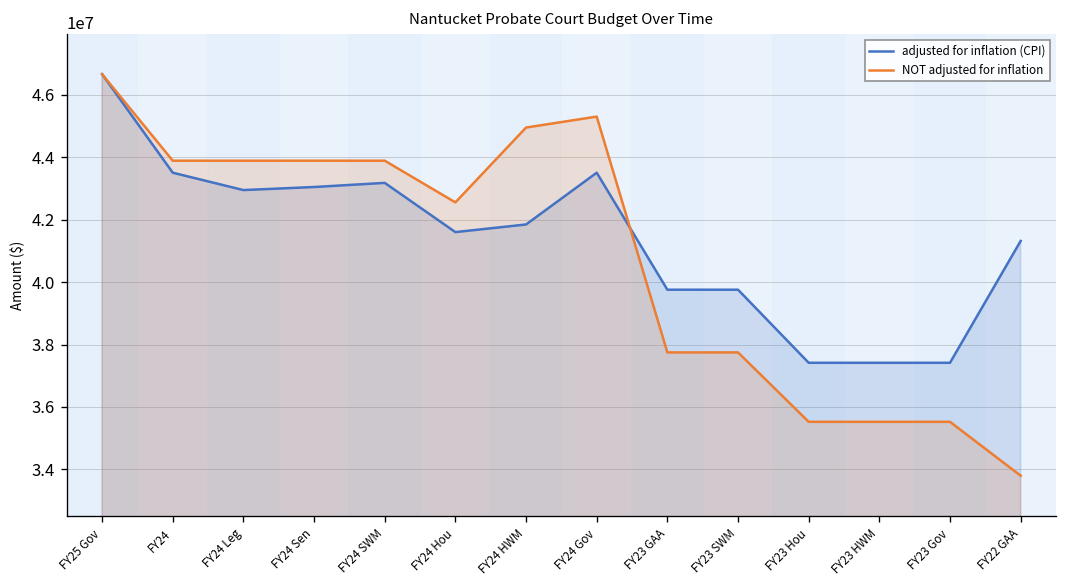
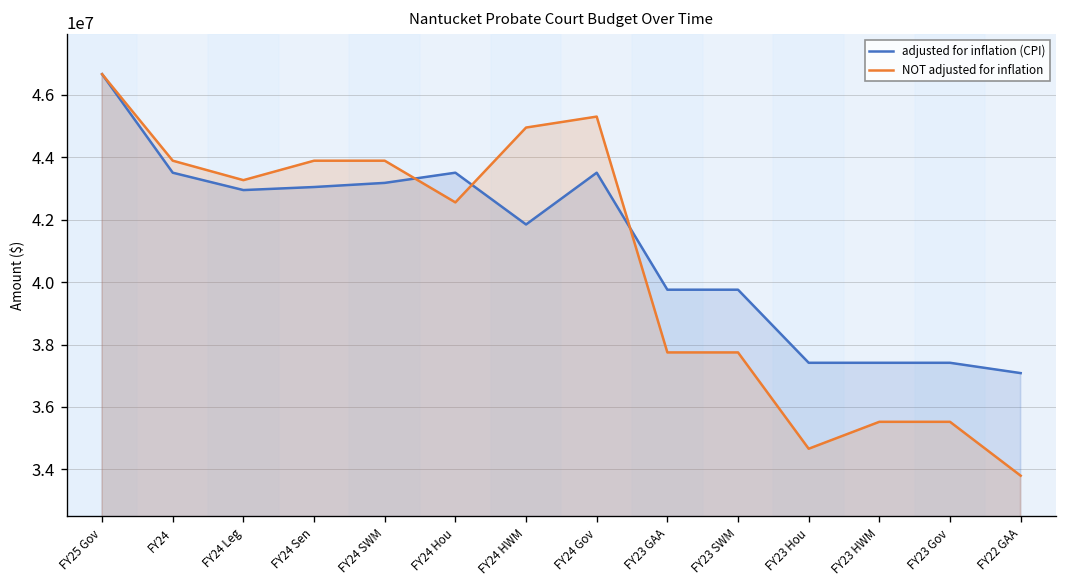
NOT adjusted for inflation, FY24 Leg: 43900000 -> 43300000
adjusted for inflation (CPI), FY24 Hou: 41600000 -> 43500000
NOT adjusted for inflation, FY23 Hou: 35500000 -> 34700000
adjusted for inflation (CPI), FY22 GAA: 41300000 -> 37100000
